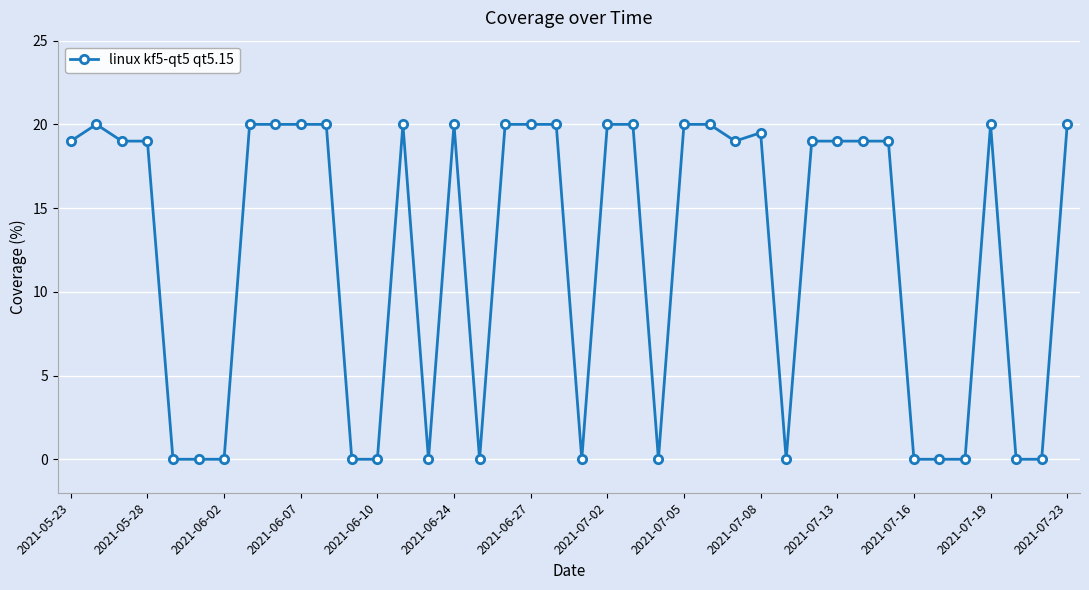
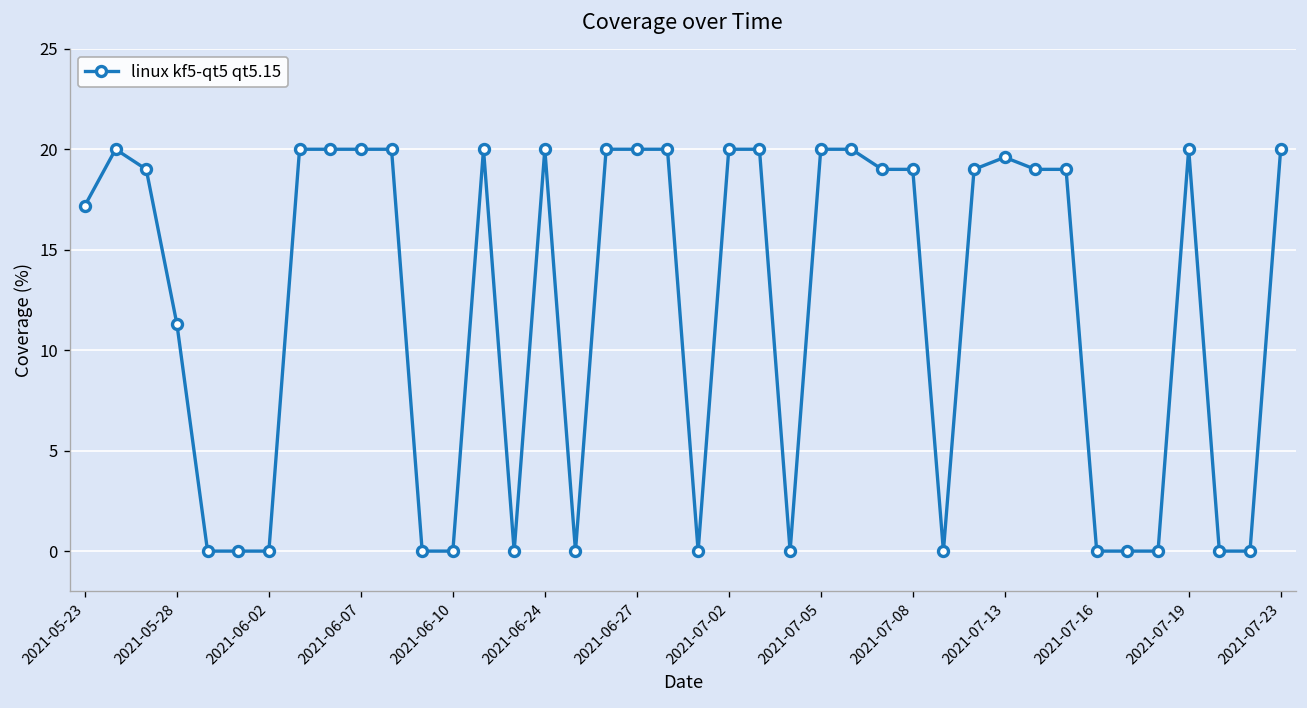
2021-05-23: 19.0 -> 17.2
2021-05-28: 19.0 -> 11.3
2021-07-08: 19.5 -> 19.0
2021-07-13: 19.0 -> 19.6
